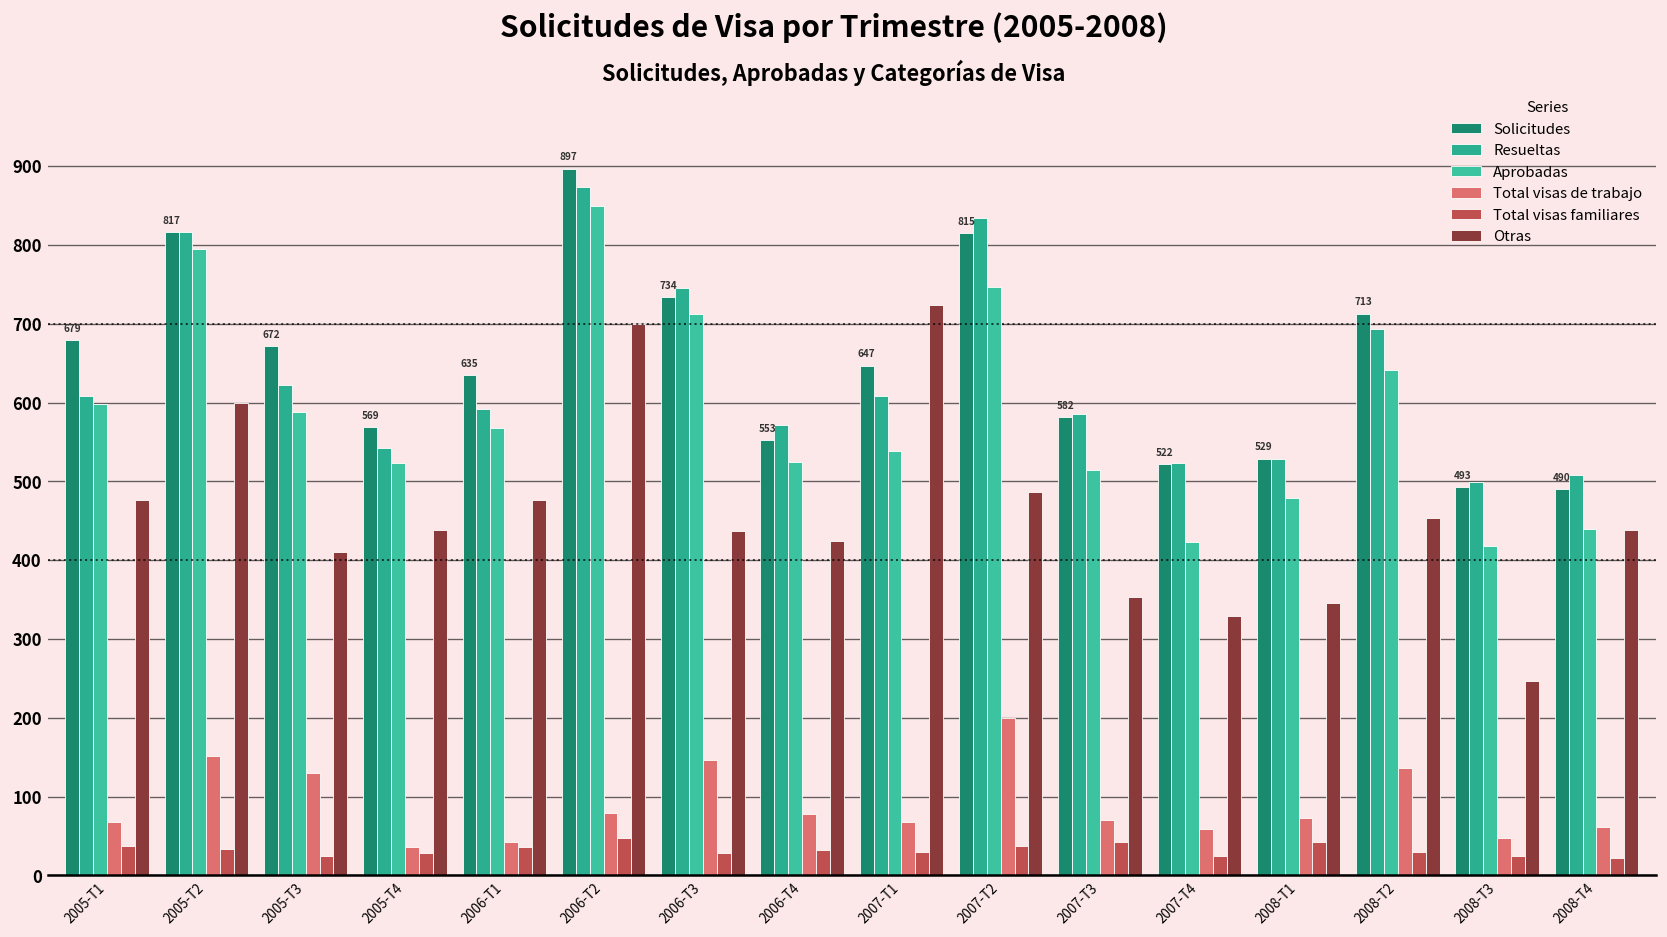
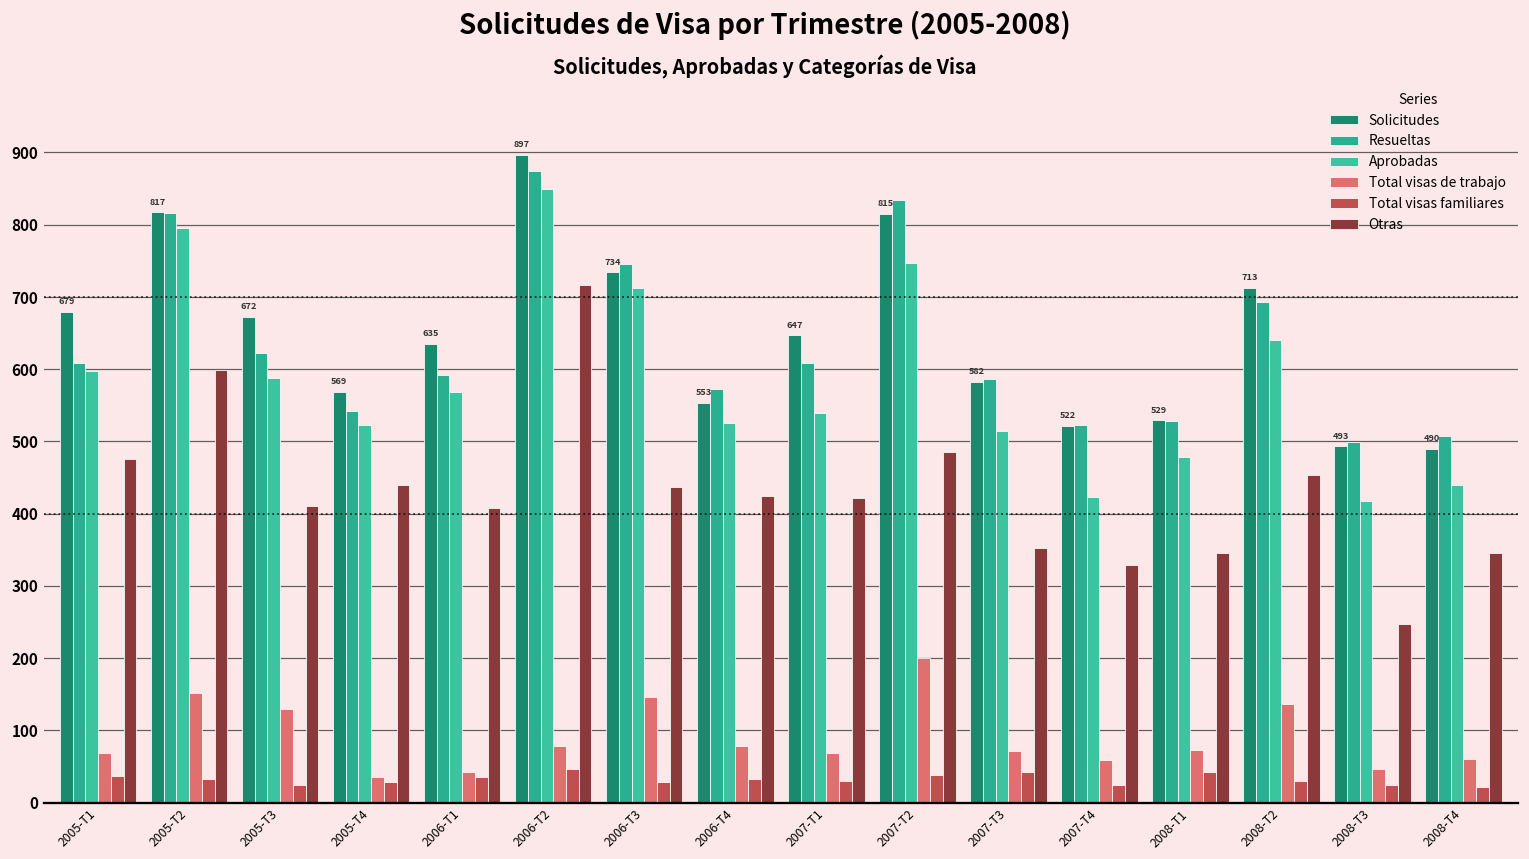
Otras, 2006-T1: 480 -> 410
Otras, 2006-T2: 700 -> 720
Otras, 2007-T1: 720 -> 420
Otras, 2008-T4: 440 -> 350
